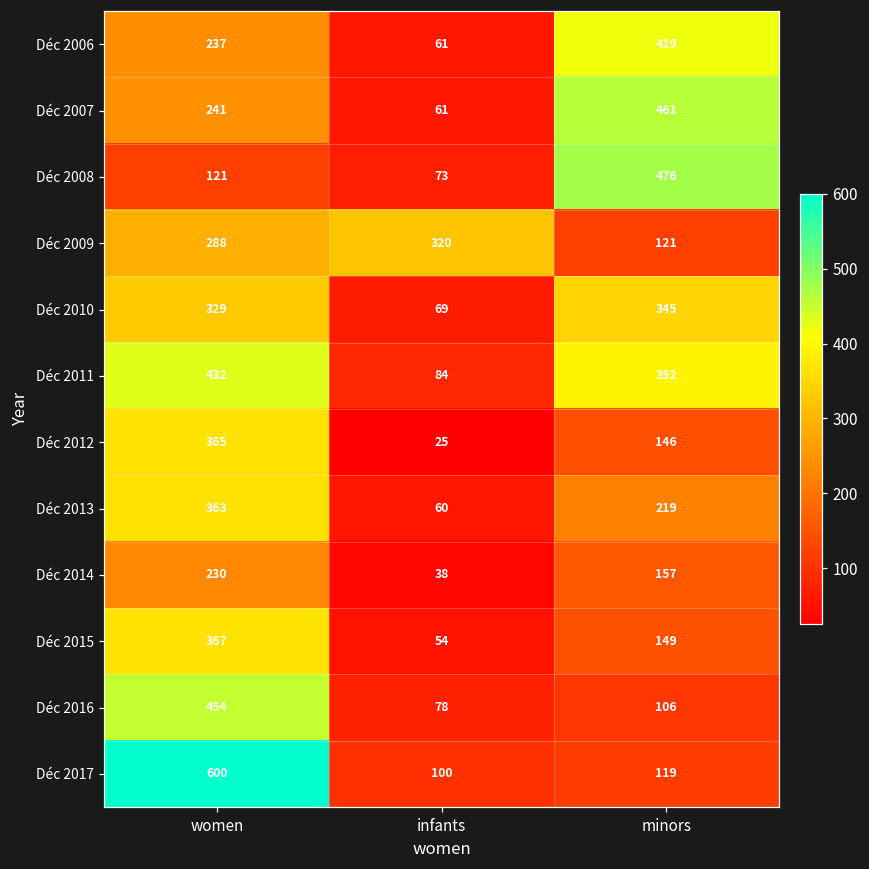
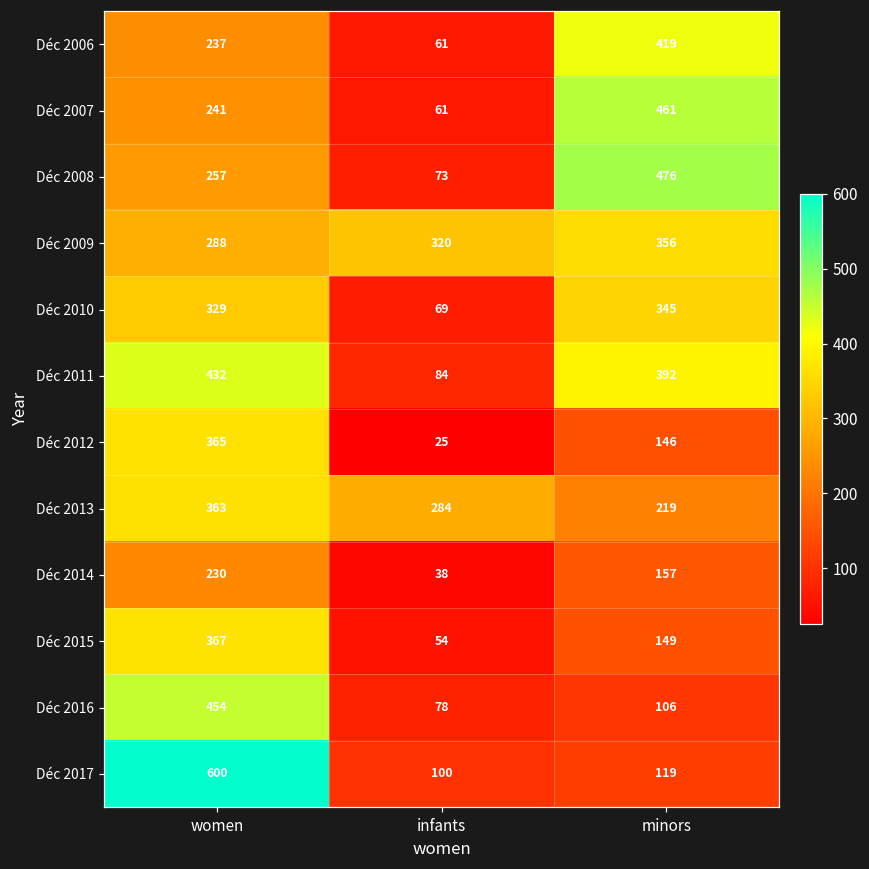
Déc 2008, women: 121 -> 257
Déc 2009, minors: 121 -> 356
Déc 2013, infants: 60 -> 284
